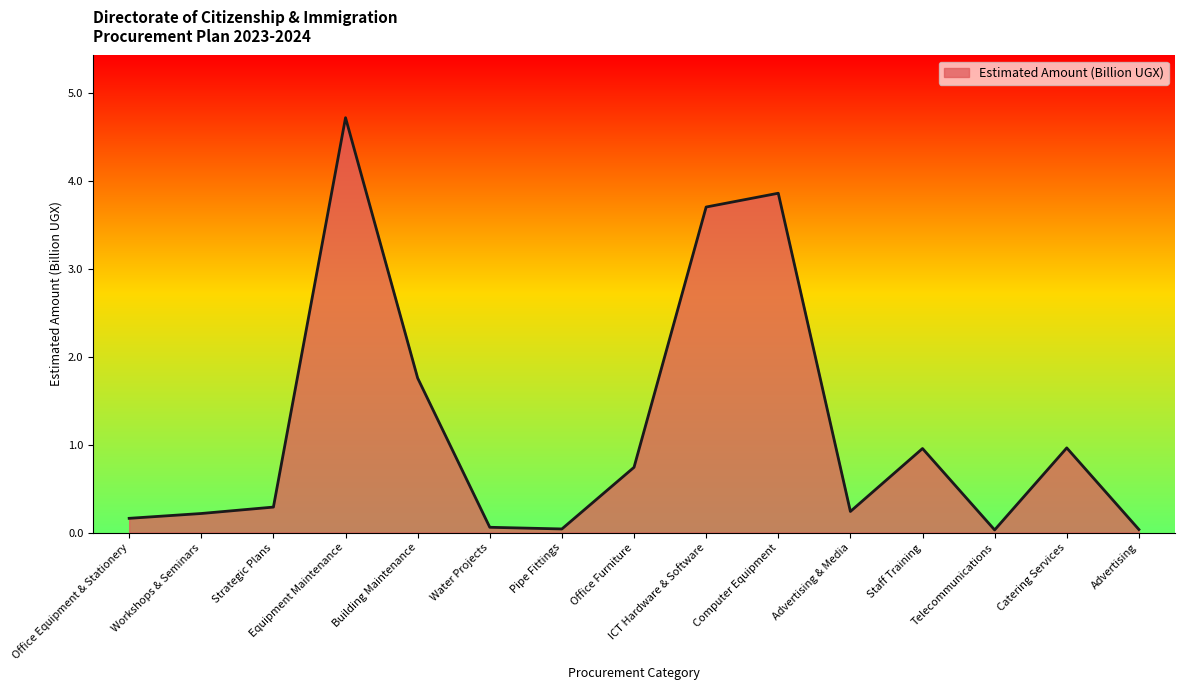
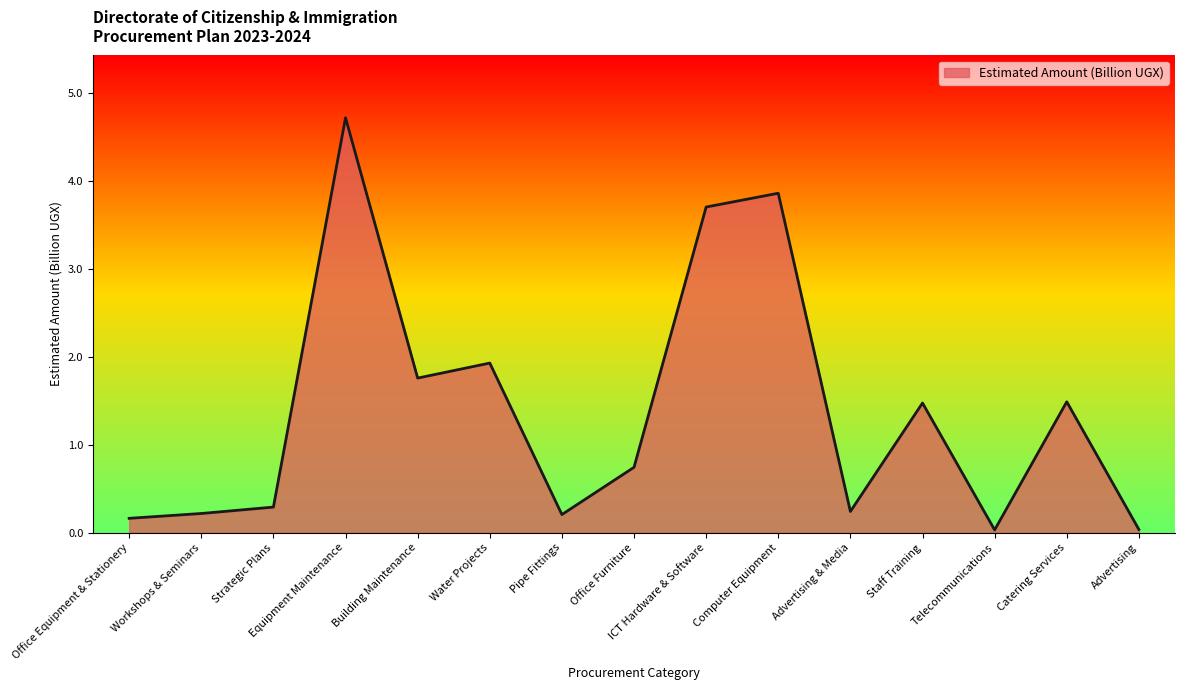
Water Projects: 0.1 -> 1.9
Pipe Fittings: 0.0 -> 0.2
Staff Training: 1.0 -> 1.5
Catering Services: 1.0 -> 1.5
